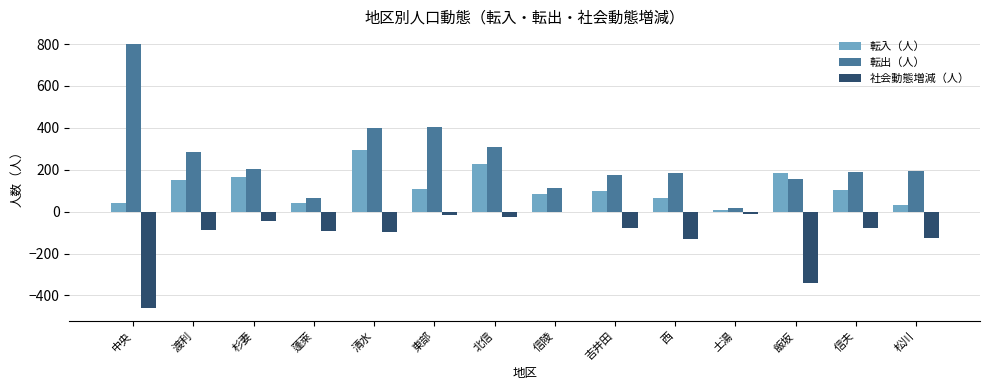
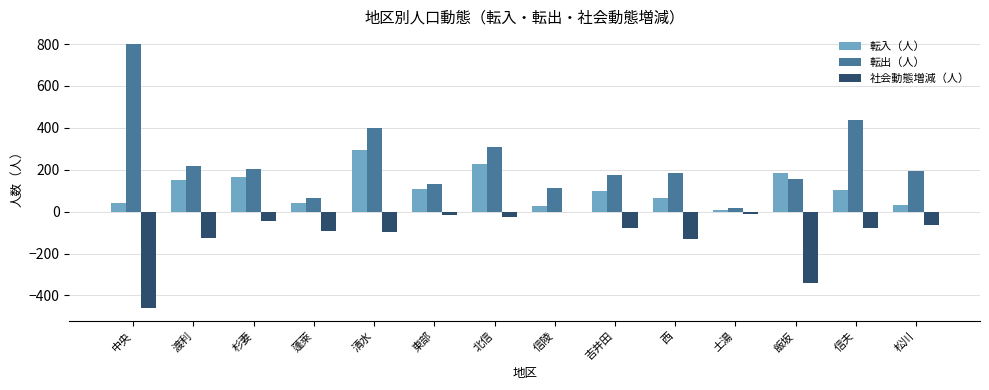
転出（人）, 渡利: 290 -> 220
社会動態増減（人）, 渡利: -90 -> -130
転出（人）, 東部: 400 -> 130
転入（人）, 信陵: 90 -> 30
転出（人）, 信夫: 190 -> 440
社会動態増減（人）, 松川: -130 -> -70
